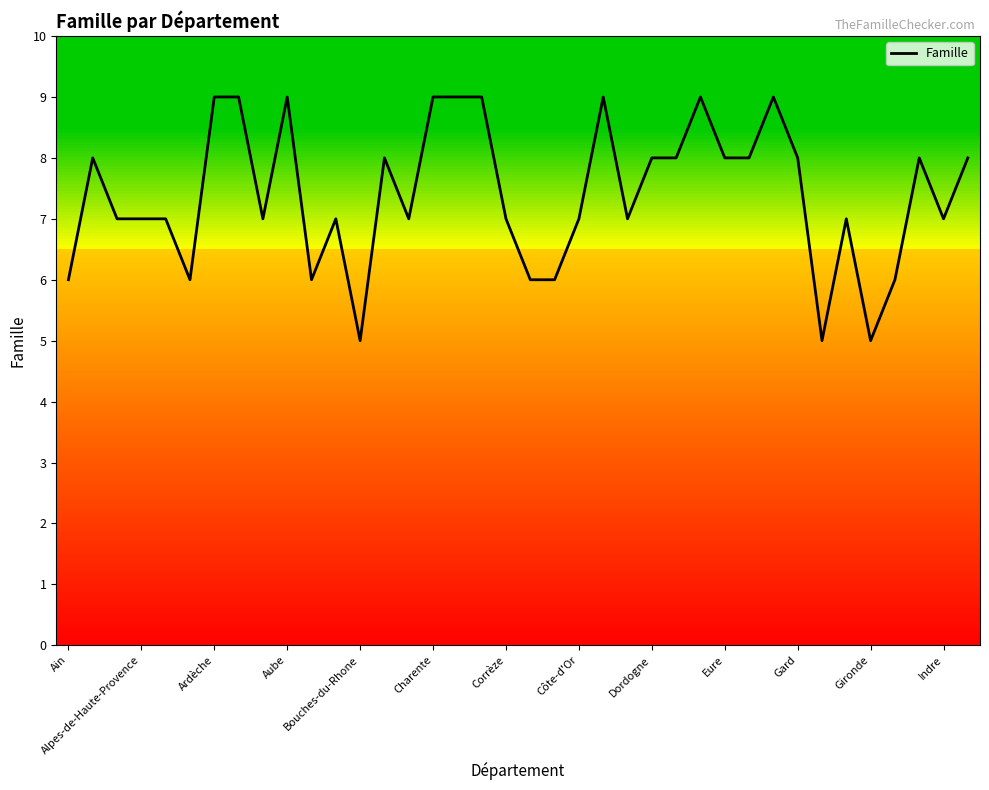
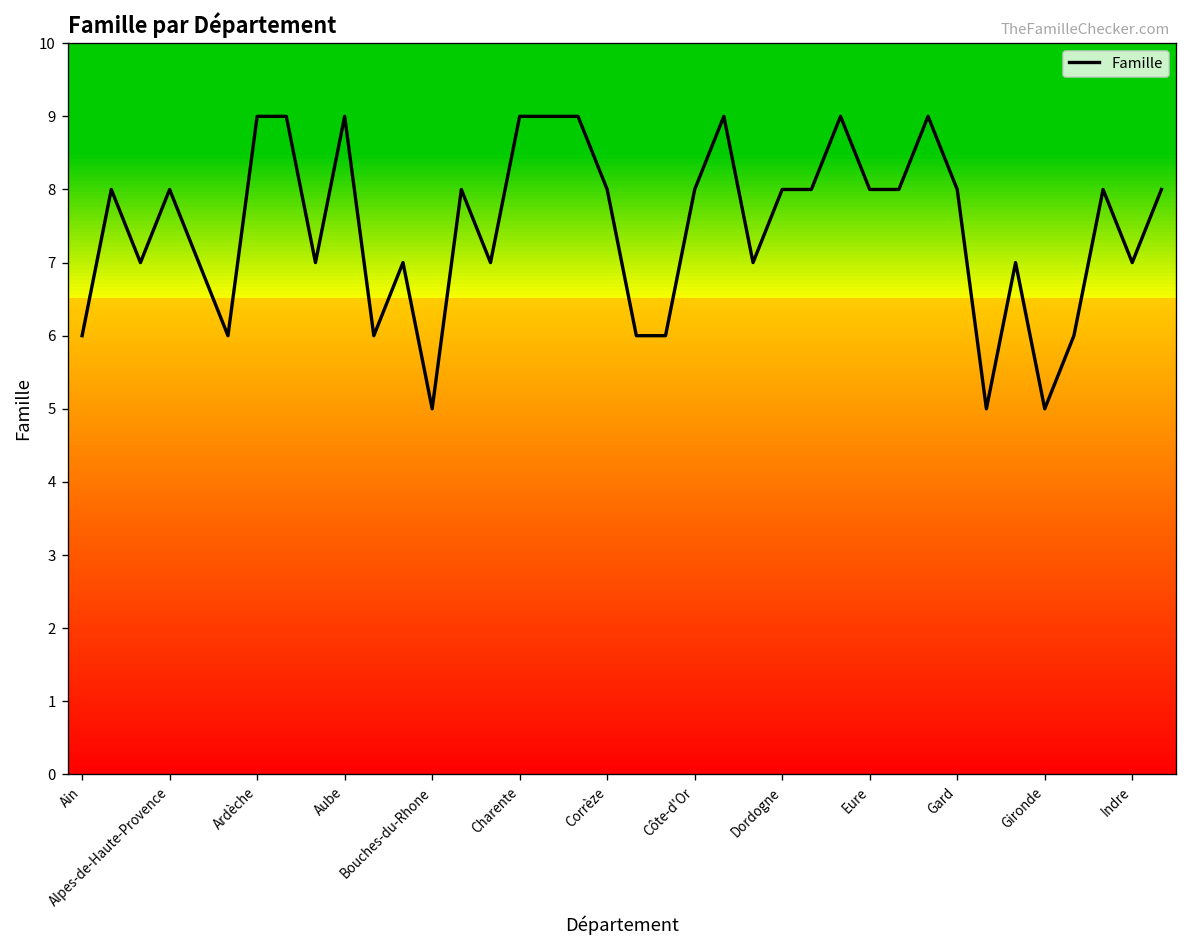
Alpes-de-Haute-Provence: 7 -> 8
Corrèze: 7 -> 8
Côte-d'Or: 7 -> 8
